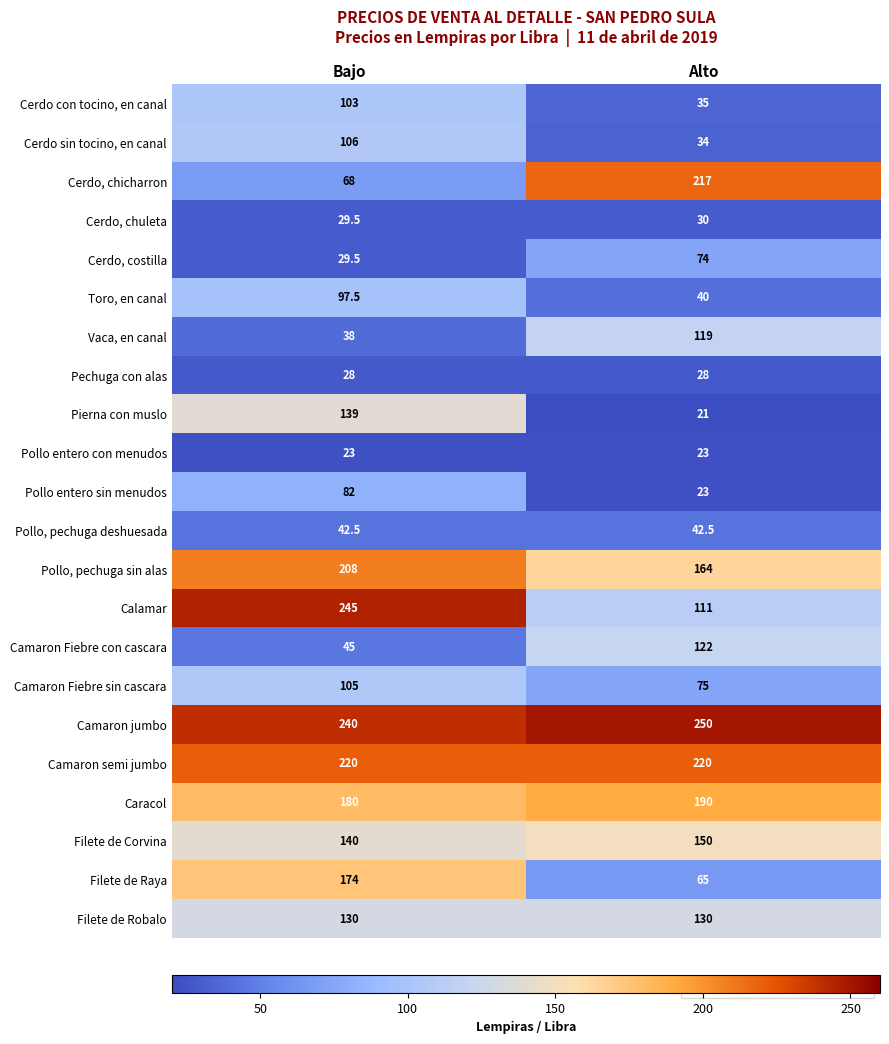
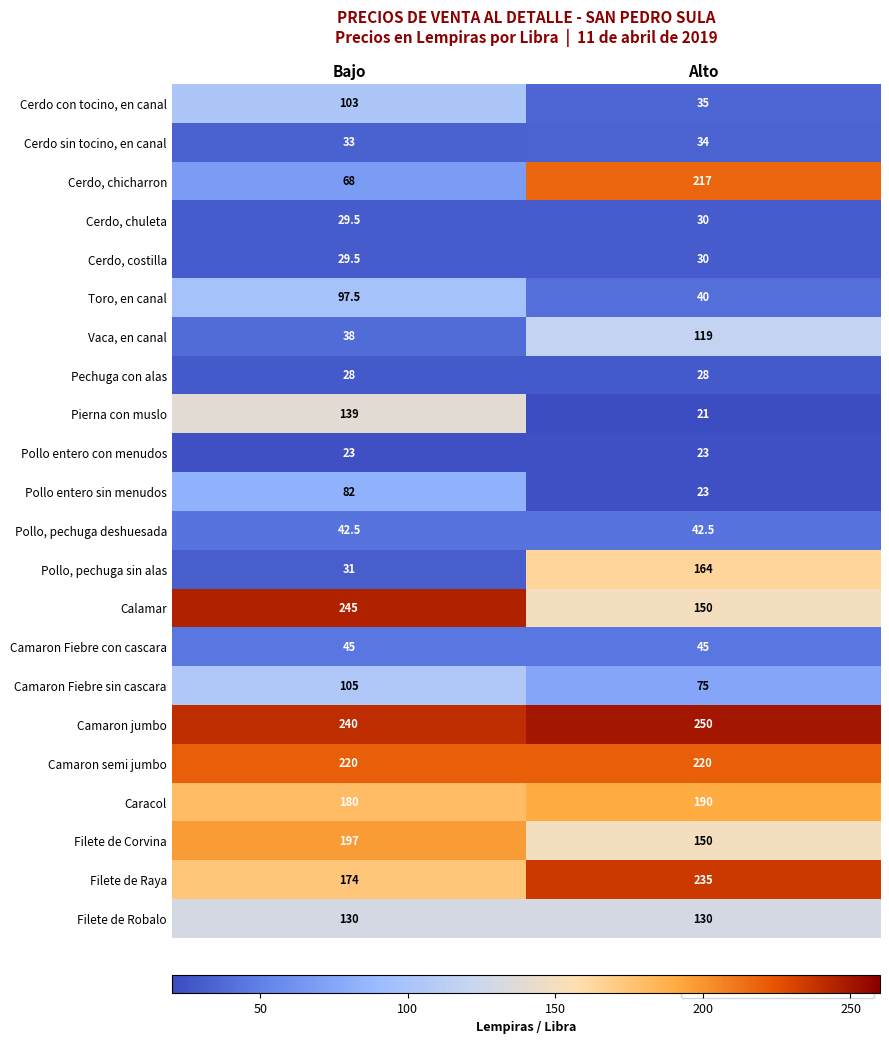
Cerdo sin tocino, en canal, Bajo: 106 -> 33
Cerdo, costilla, Alto: 74 -> 30
Pollo, pechuga sin alas, Bajo: 208 -> 31
Calamar, Alto: 111 -> 150
Camaron Fiebre con cascara, Alto: 122 -> 45
Filete de Corvina, Bajo: 140 -> 197
Filete de Raya, Alto: 65 -> 235
